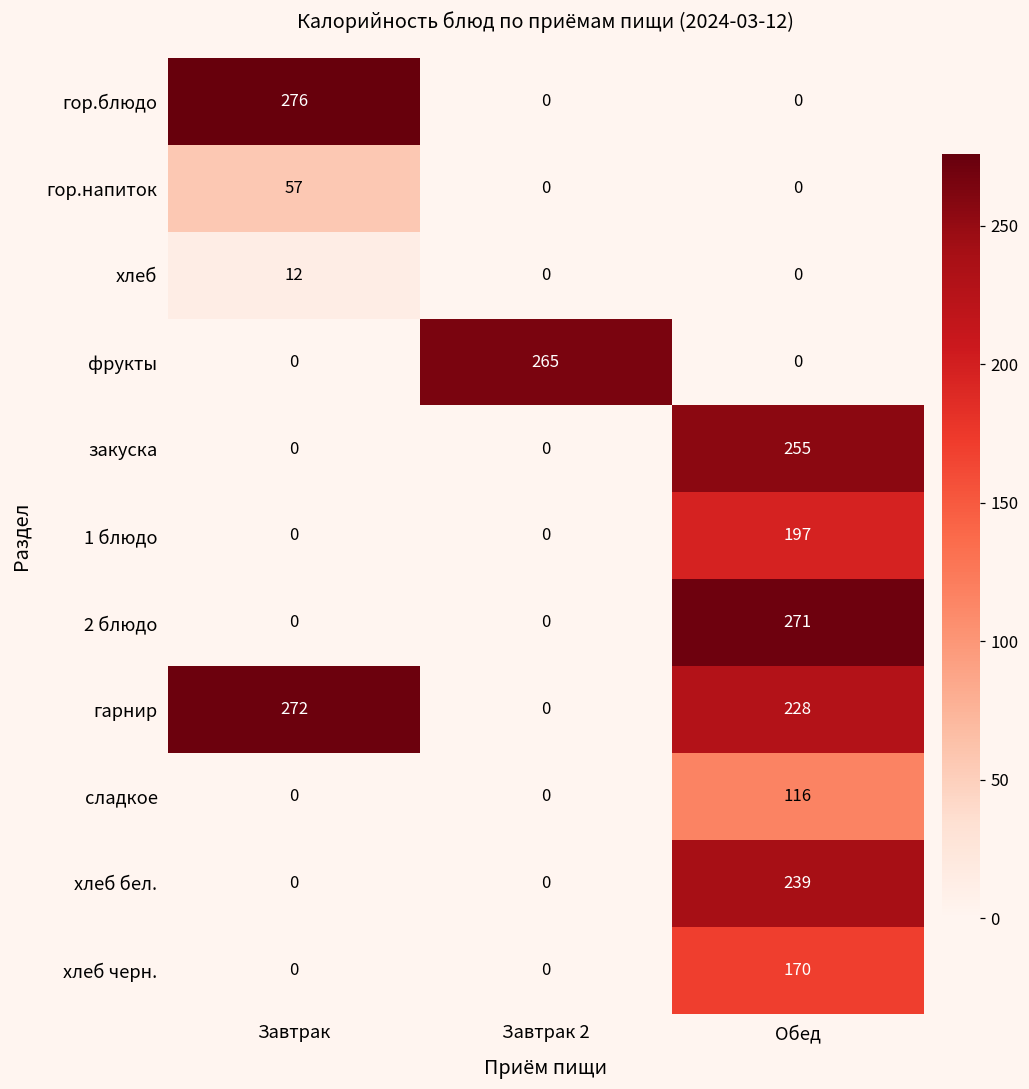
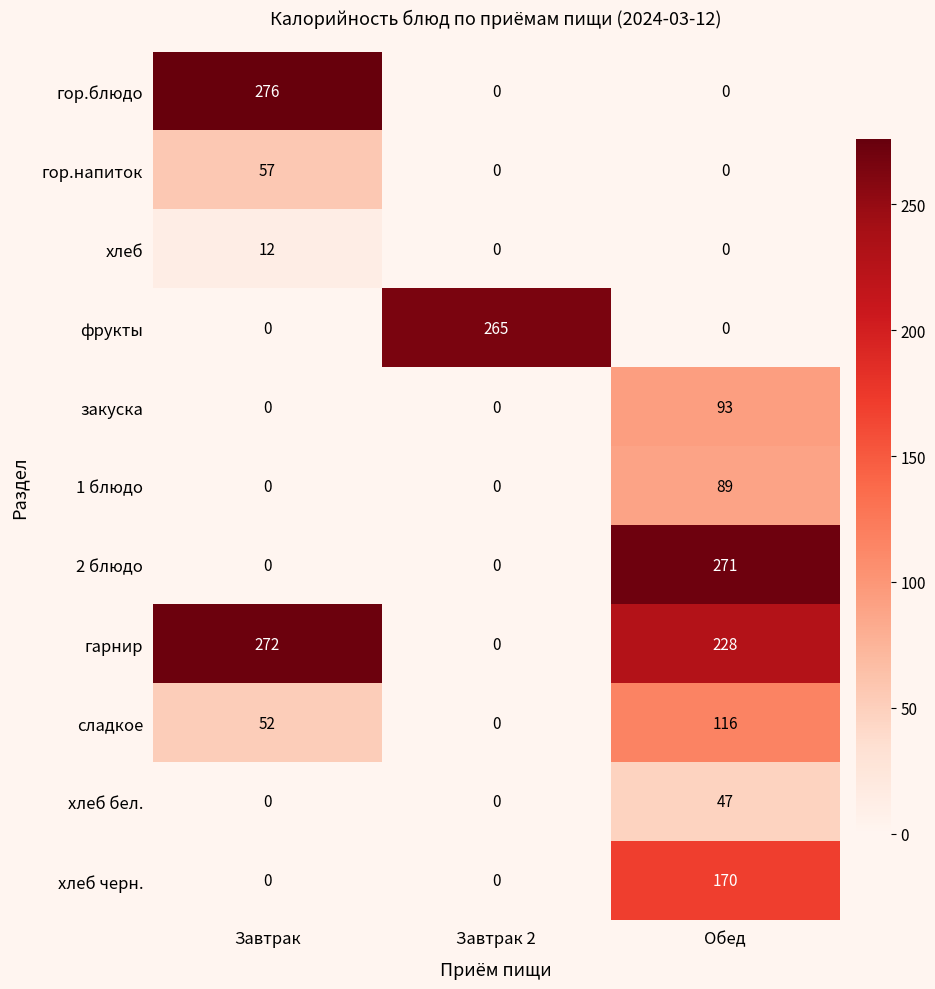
закуска, Обед: 255 -> 93
1 блюдо, Обед: 197 -> 89
сладкое, Завтрак: 0 -> 52
хлеб бел., Обед: 239 -> 47
